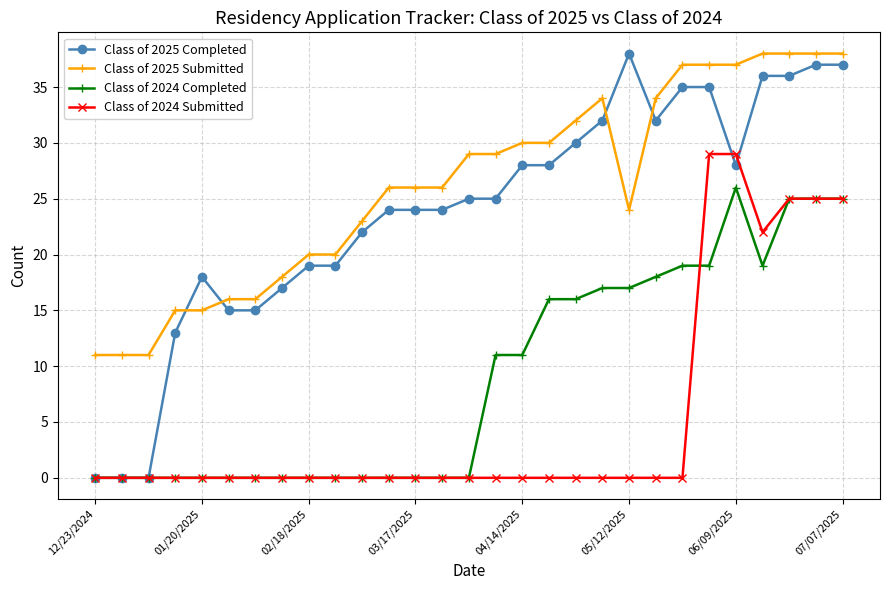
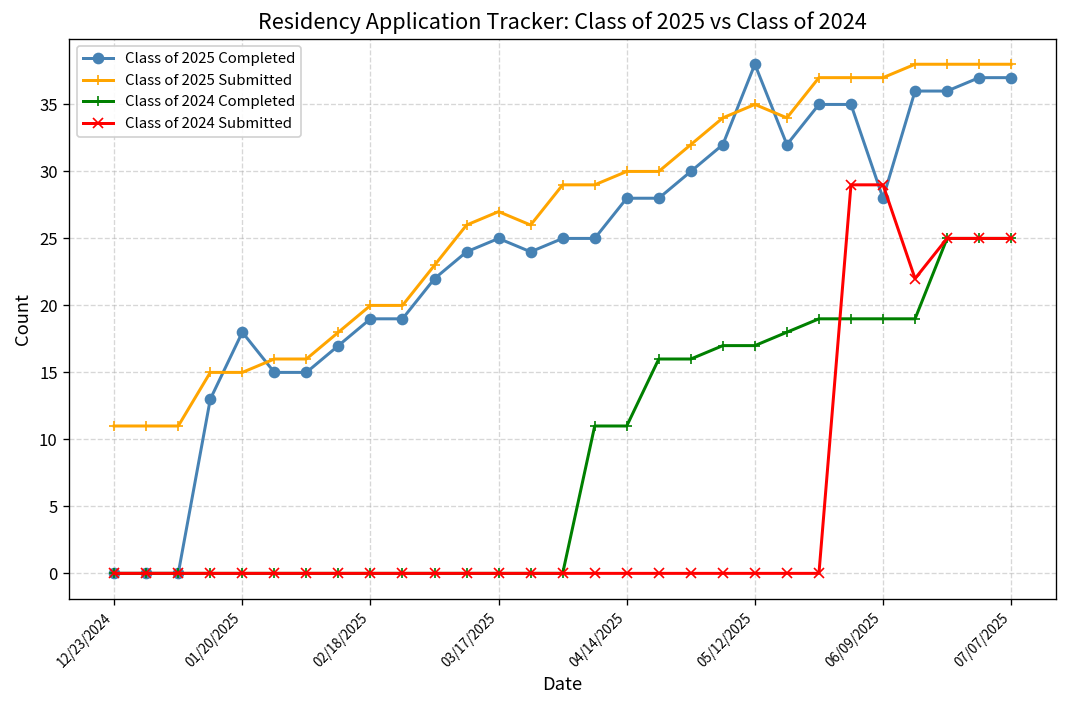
Class of 2025 Completed, 03/17/2025: 24 -> 25
Class of 2025 Submitted, 03/17/2025: 26 -> 27
Class of 2025 Submitted, 05/12/2025: 24 -> 35
Class of 2024 Completed, 06/09/2025: 26 -> 19
